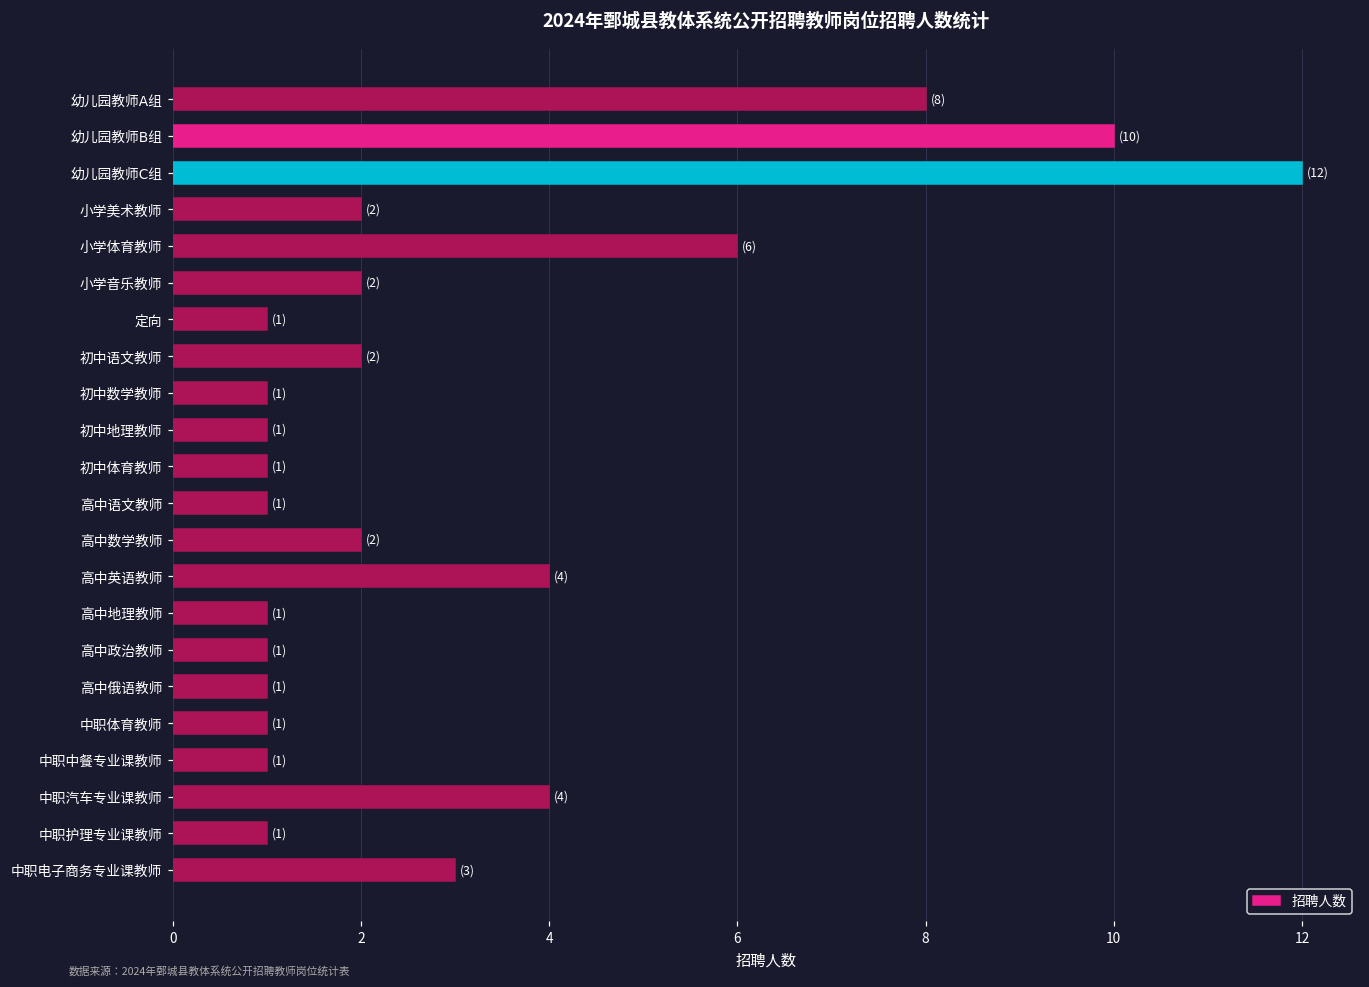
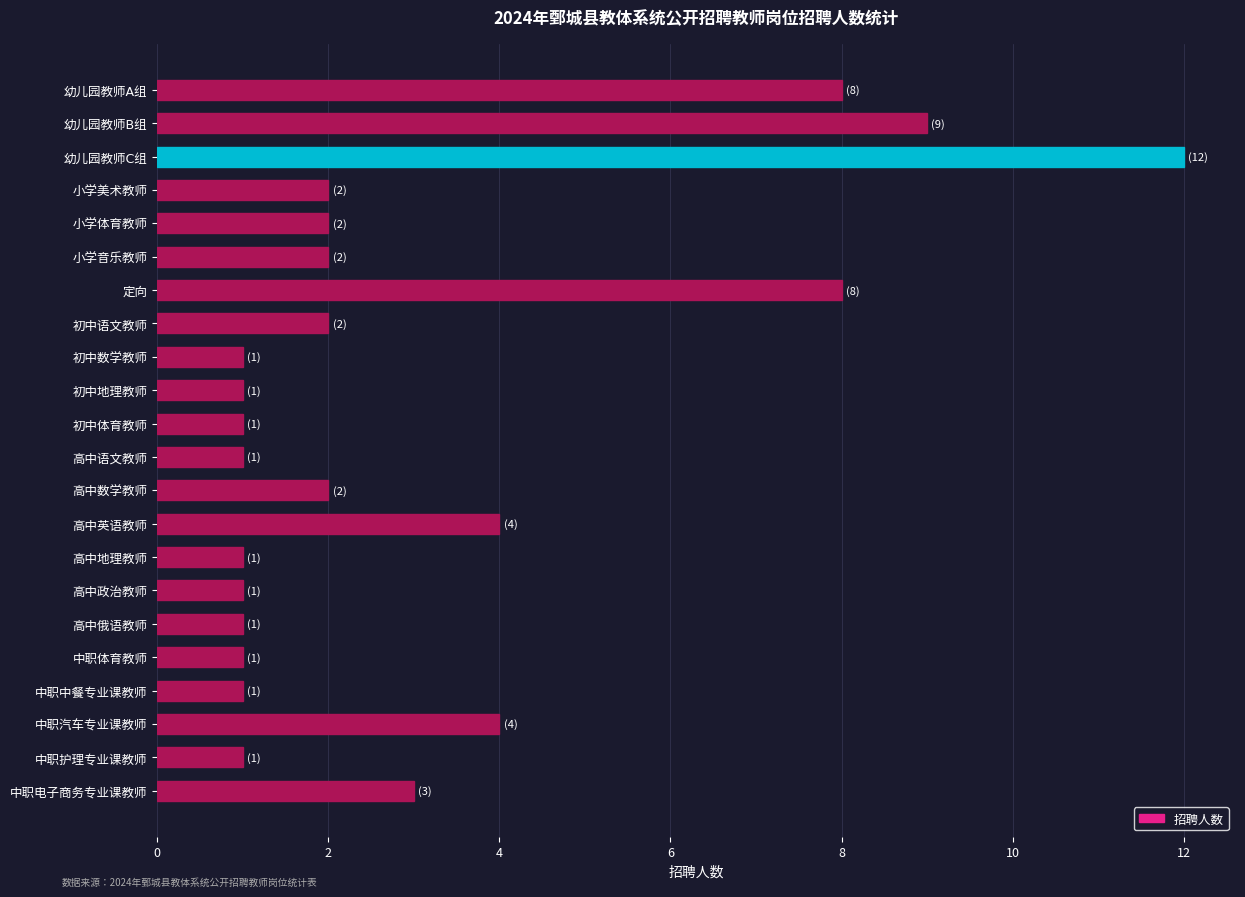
幼儿园教师B组: (10) -> (9)
小学体育教师: (6) -> (2)
定向: (1) -> (8)
